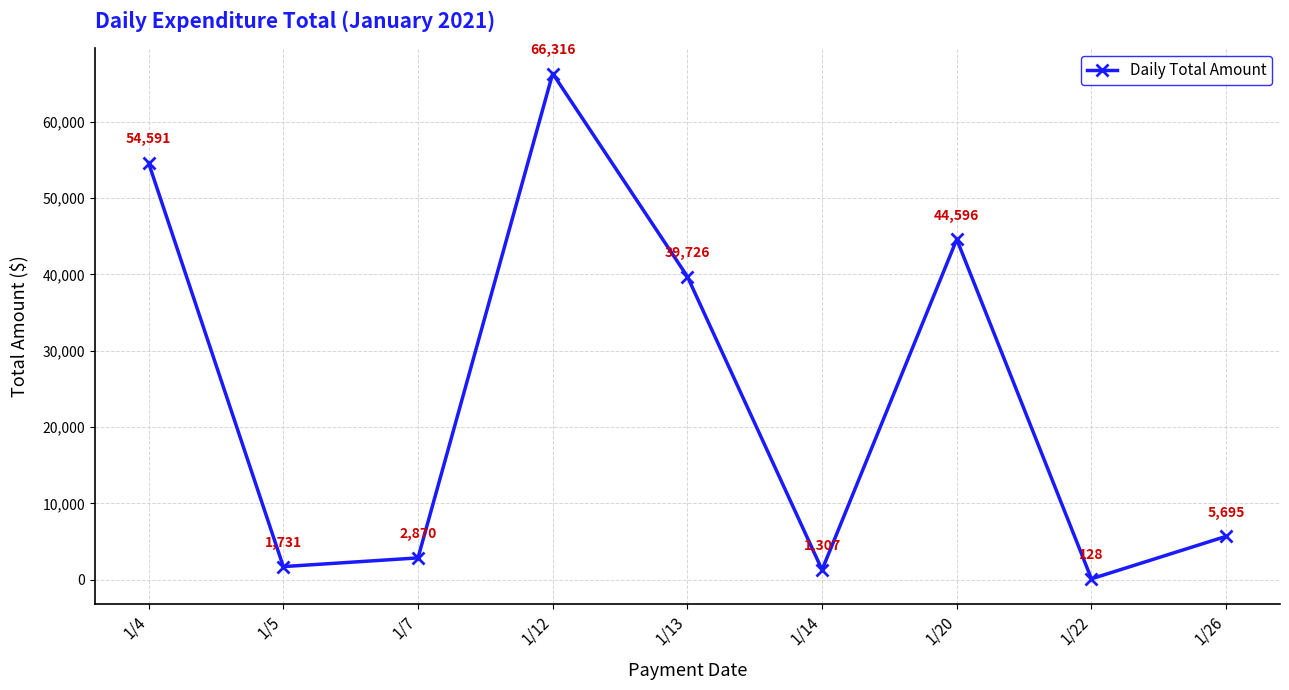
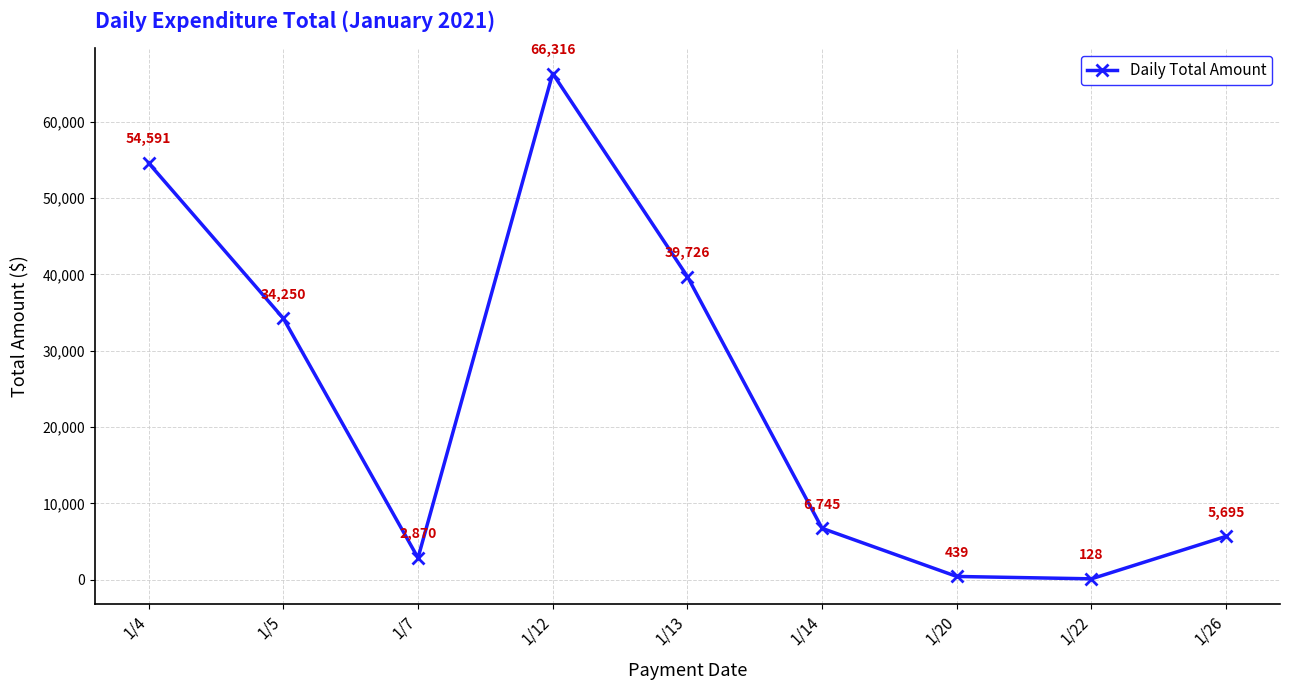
1/5: 1,731 -> 34,250
1/14: 1,307 -> 6,745
1/20: 44,596 -> 439
